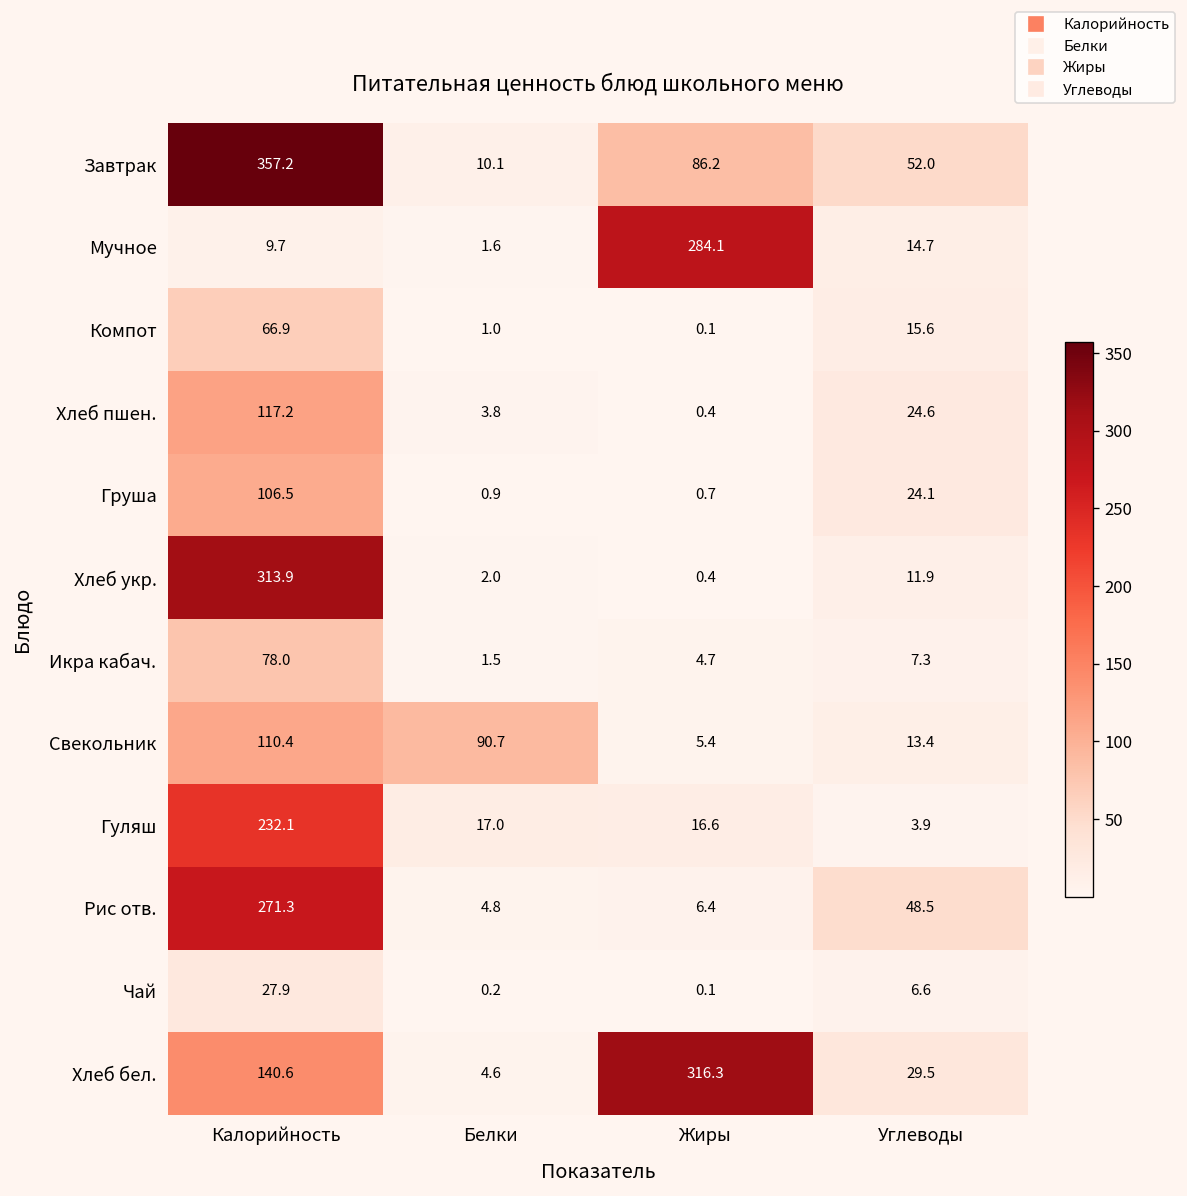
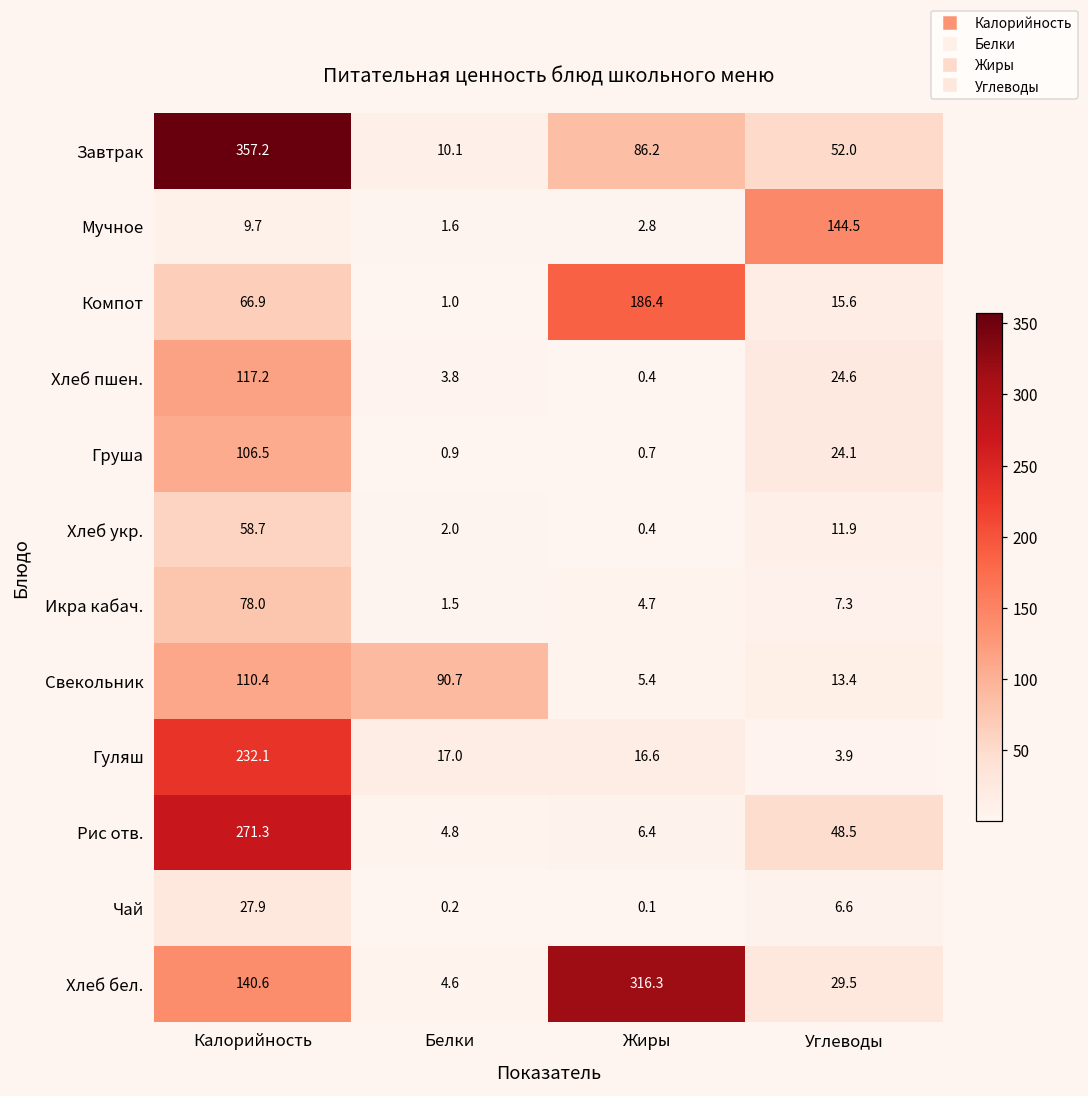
Мучное, Жиры: 284.1 -> 2.8
Мучное, Углеводы: 14.7 -> 144.5
Компот, Жиры: 0.1 -> 186.4
Хлеб укр., Калорийность: 313.9 -> 58.7
